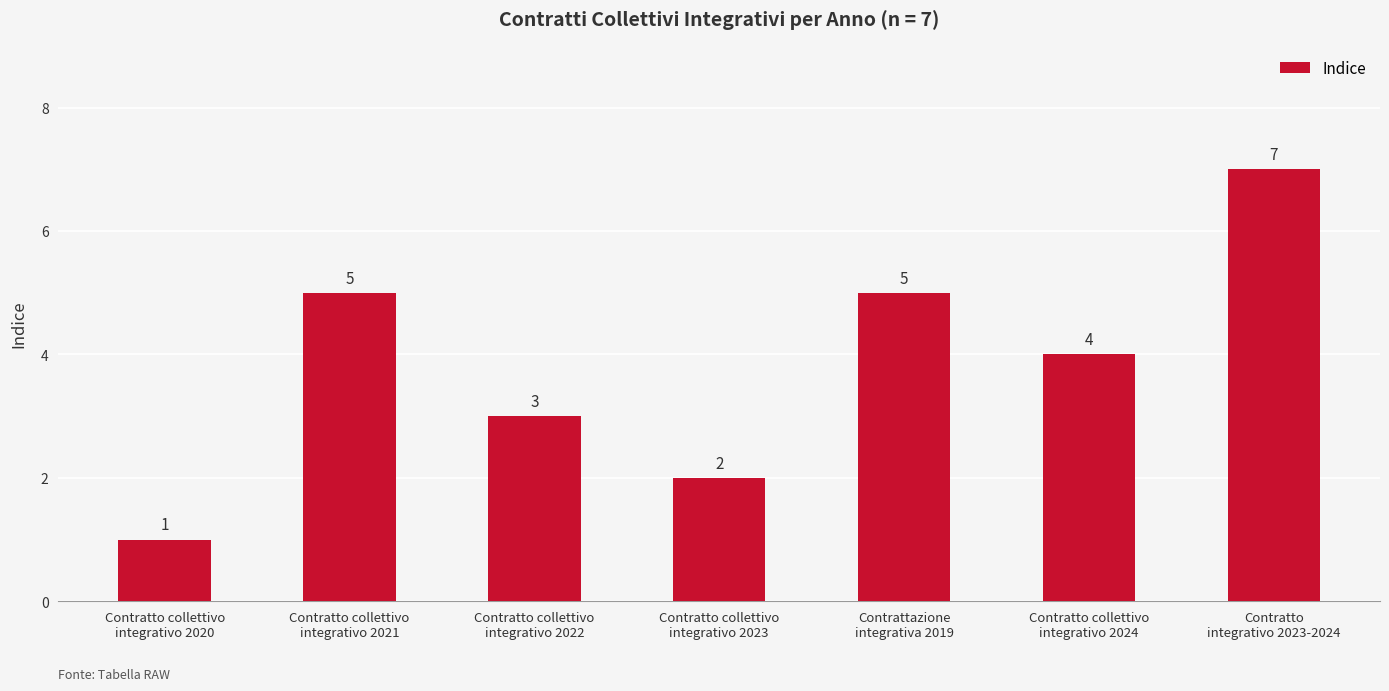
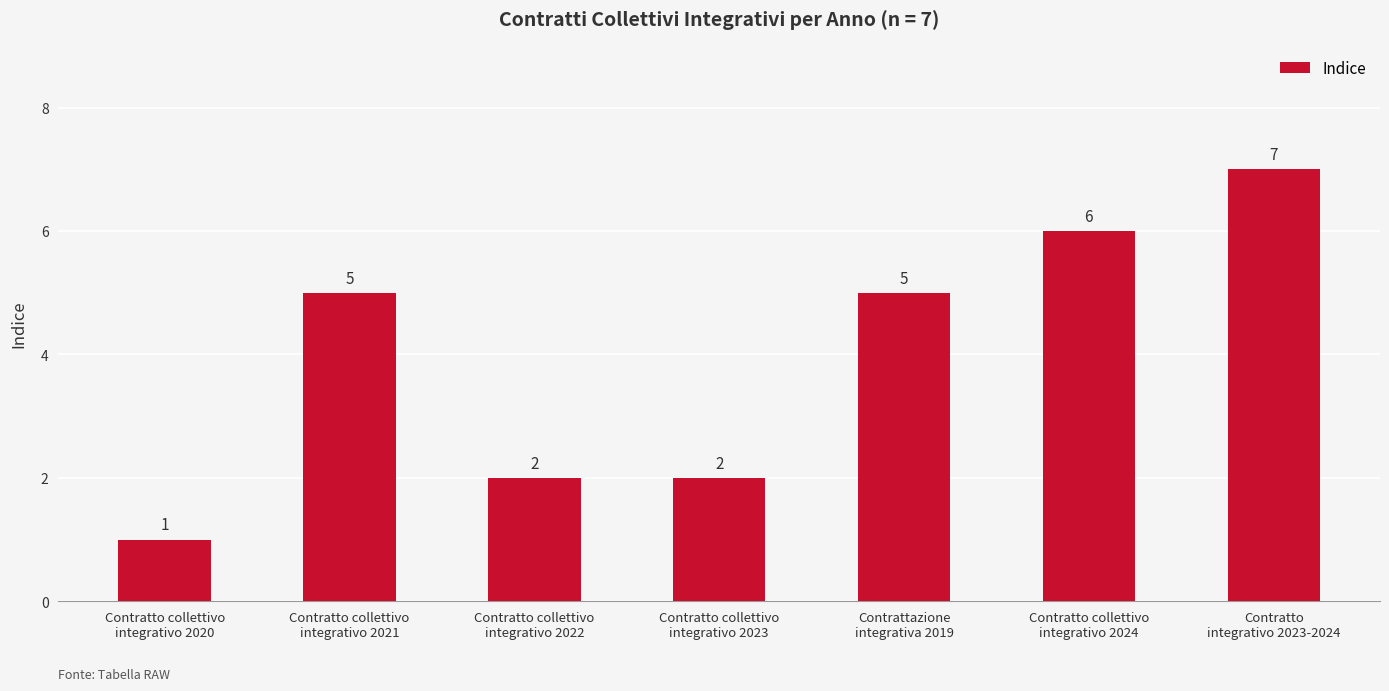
Contratto collettivo integrativo 2022: 3 -> 2
Contratto collettivo integrativo 2024: 4 -> 6
